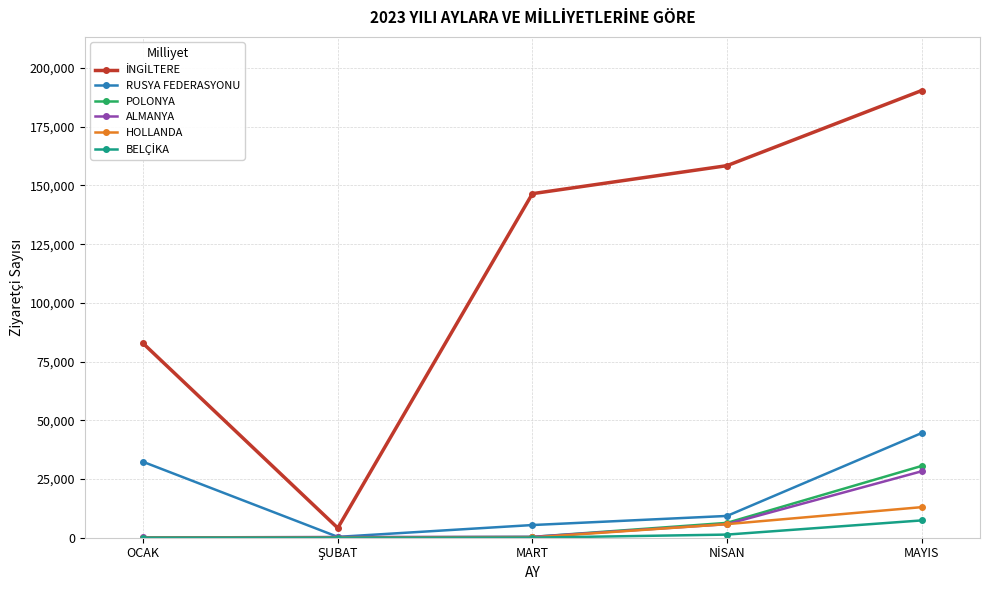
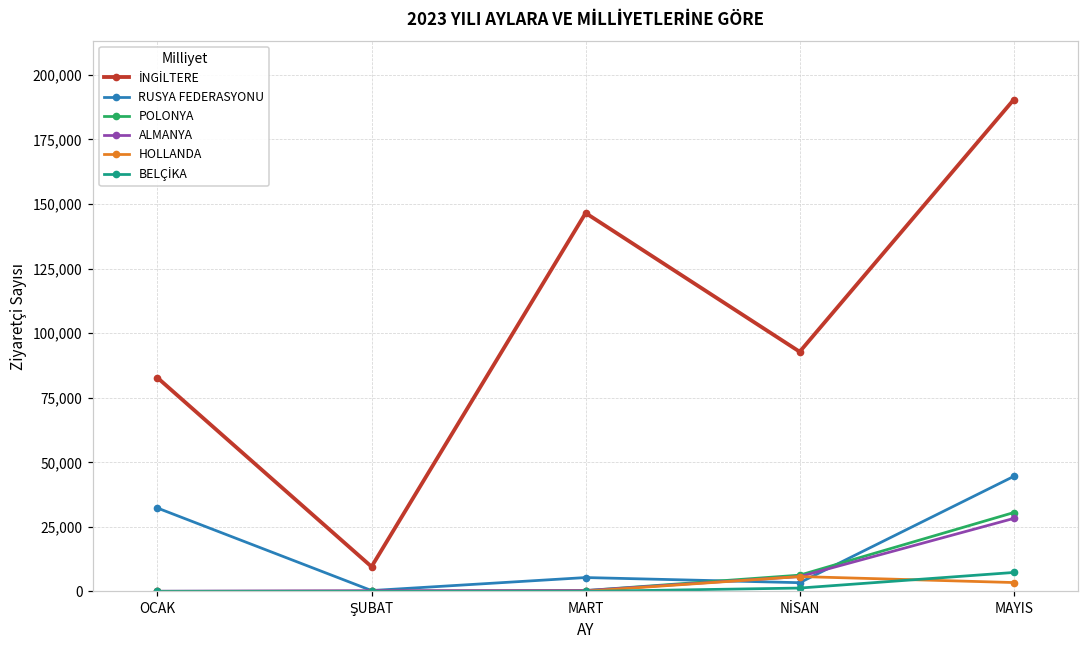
İNGİLTERE, ŞUBAT: 4,000 -> 10,000
İNGİLTERE, NİSAN: 158,000 -> 93,000
RUSYA FEDERASYONU, NİSAN: 9,000 -> 3,000
HOLLANDA, MAYIS: 13,000 -> 3,000
